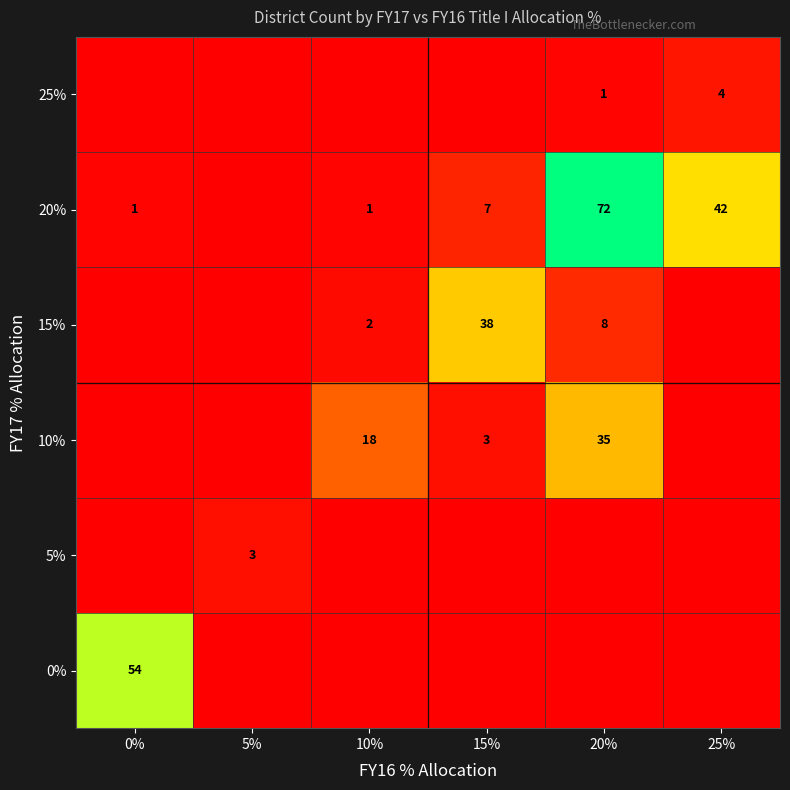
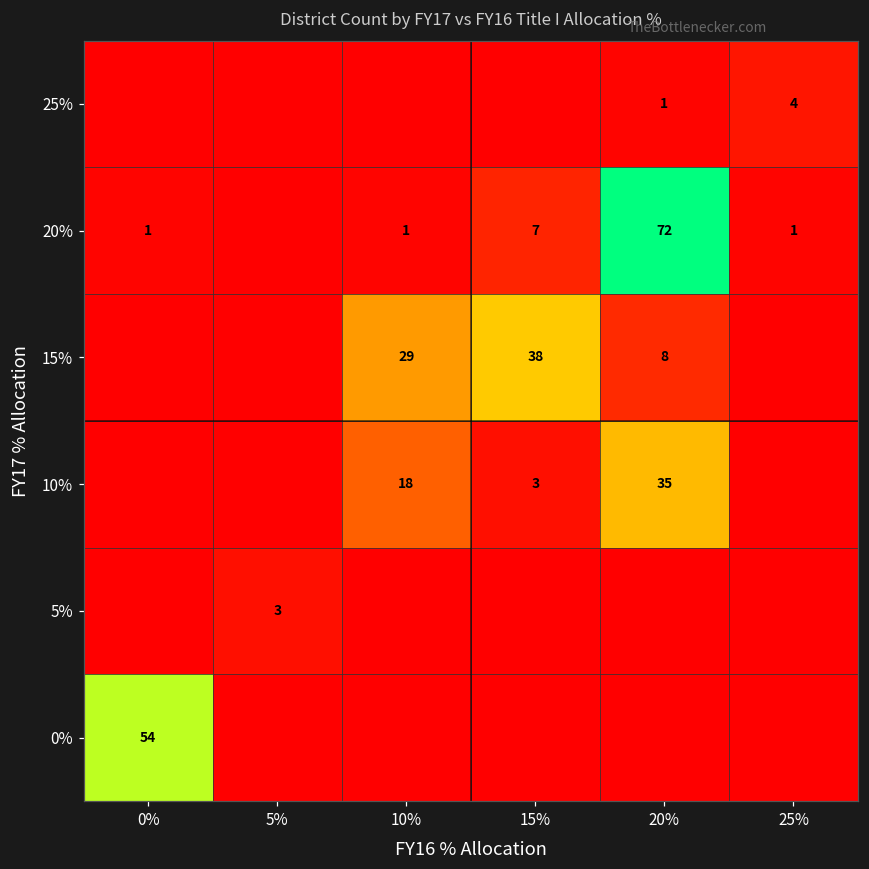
20%, 25%: 42 -> 1
15%, 10%: 2 -> 29
